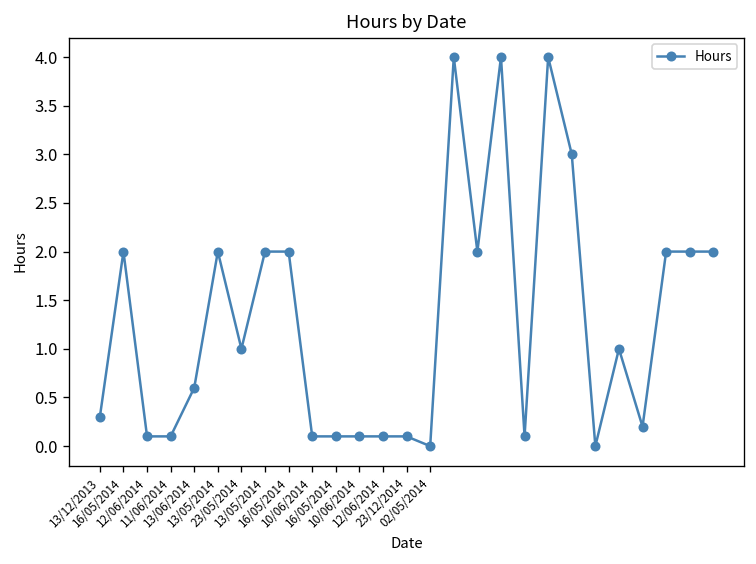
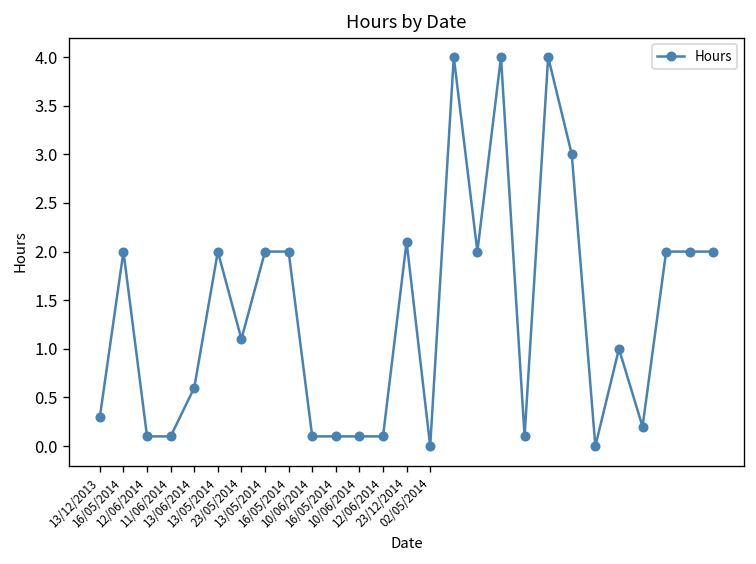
23/05/2014: 1.0 -> 1.1
23/12/2014: 0.1 -> 2.1
